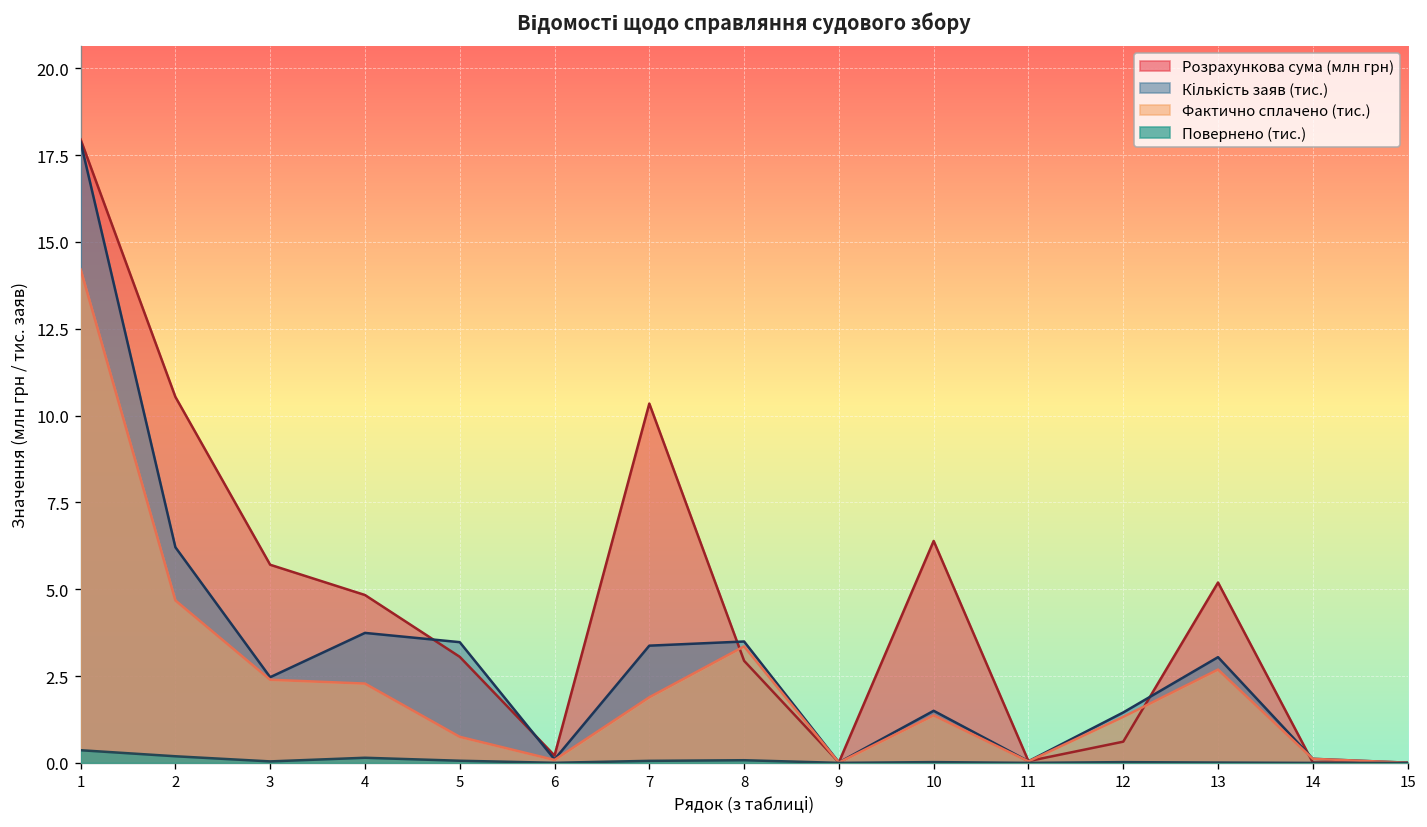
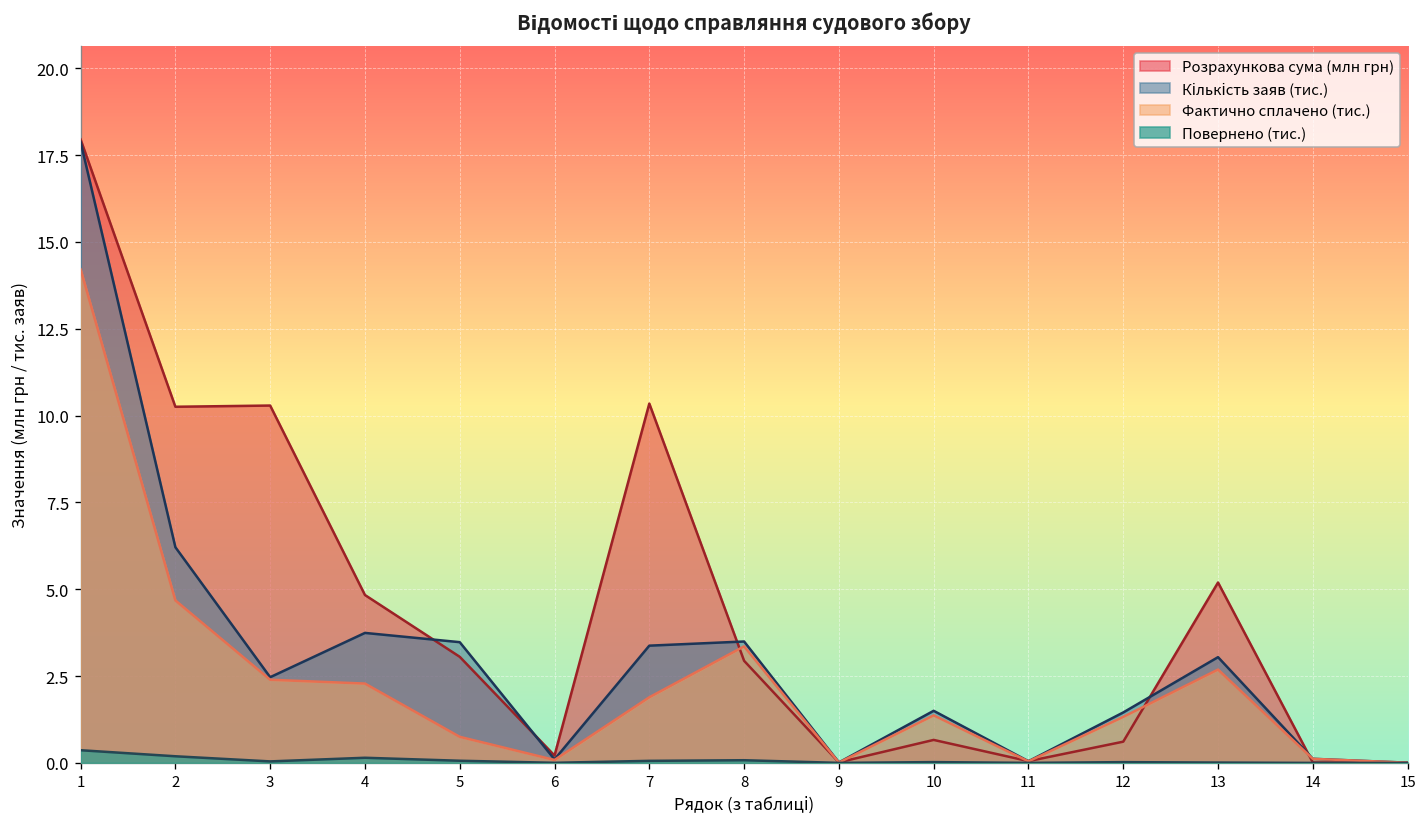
Розрахункова сума (млн грн), 2: 10.5 -> 10.3
Розрахункова сума (млн грн), 3: 5.7 -> 10.3
Розрахункова сума (млн грн), 10: 6.4 -> 0.7
